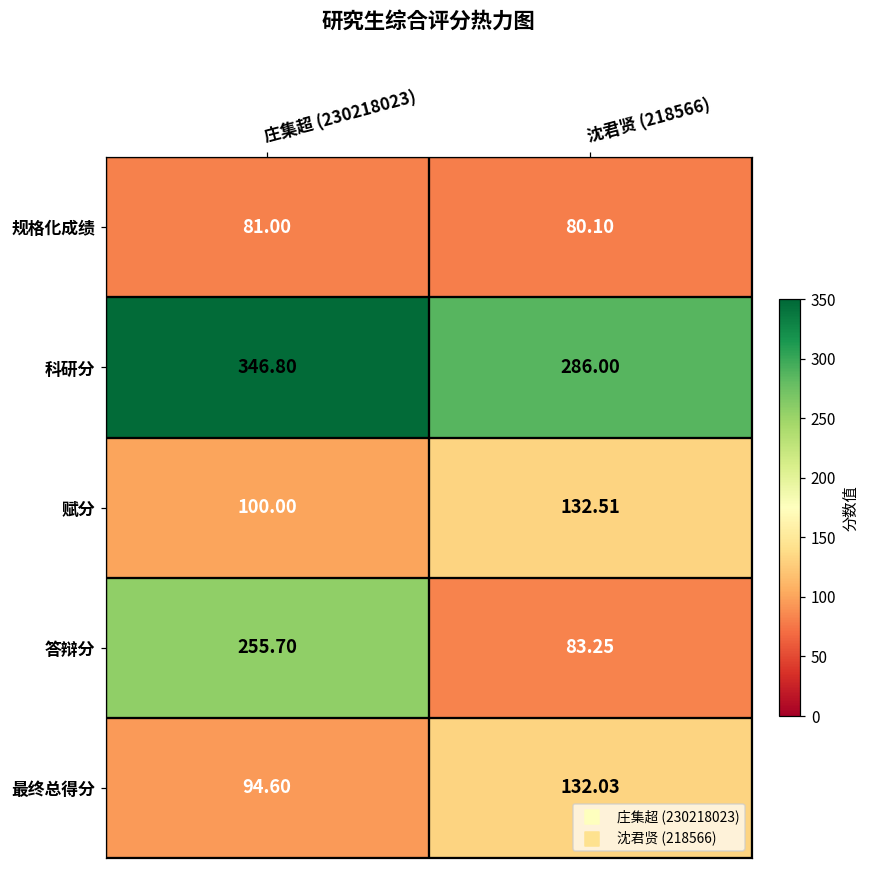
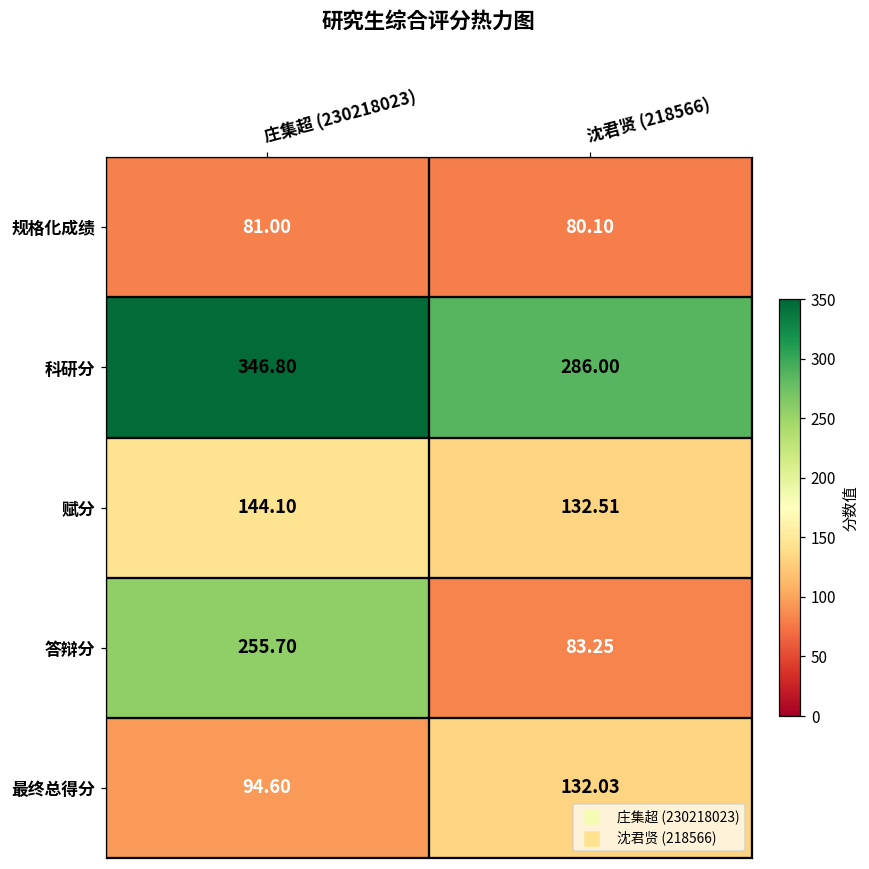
赋分, 庄集超 (230218023): 100.00 -> 144.10
